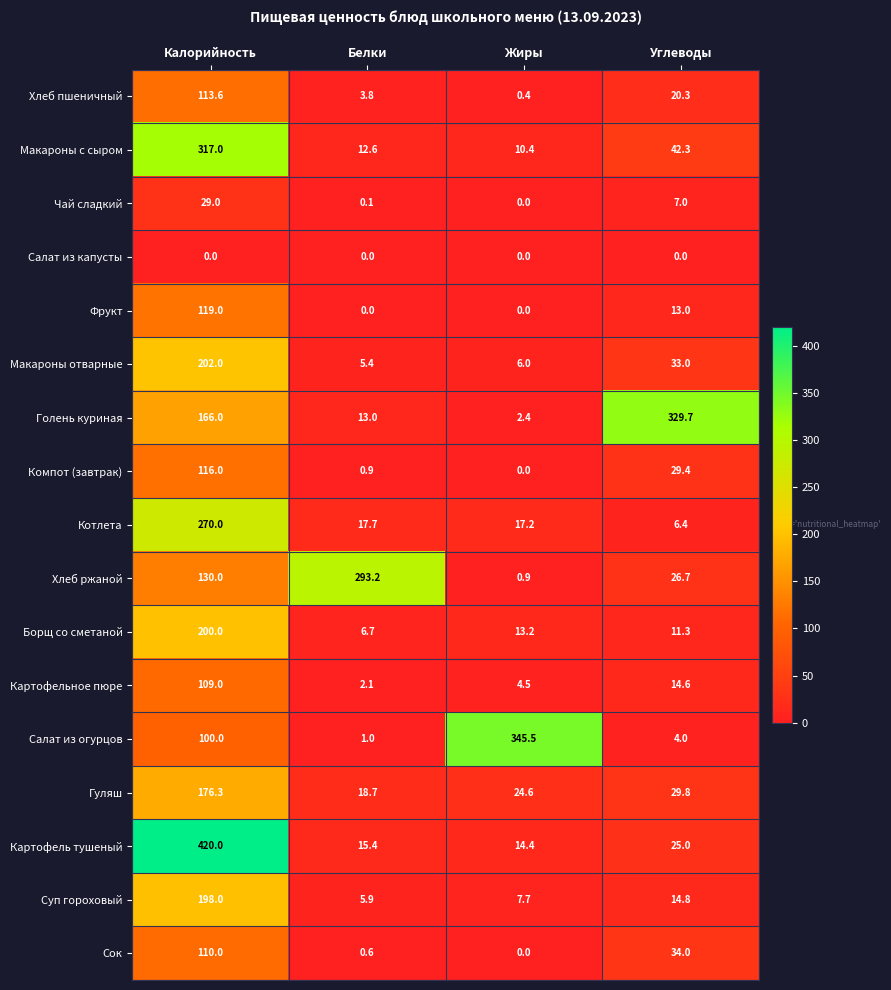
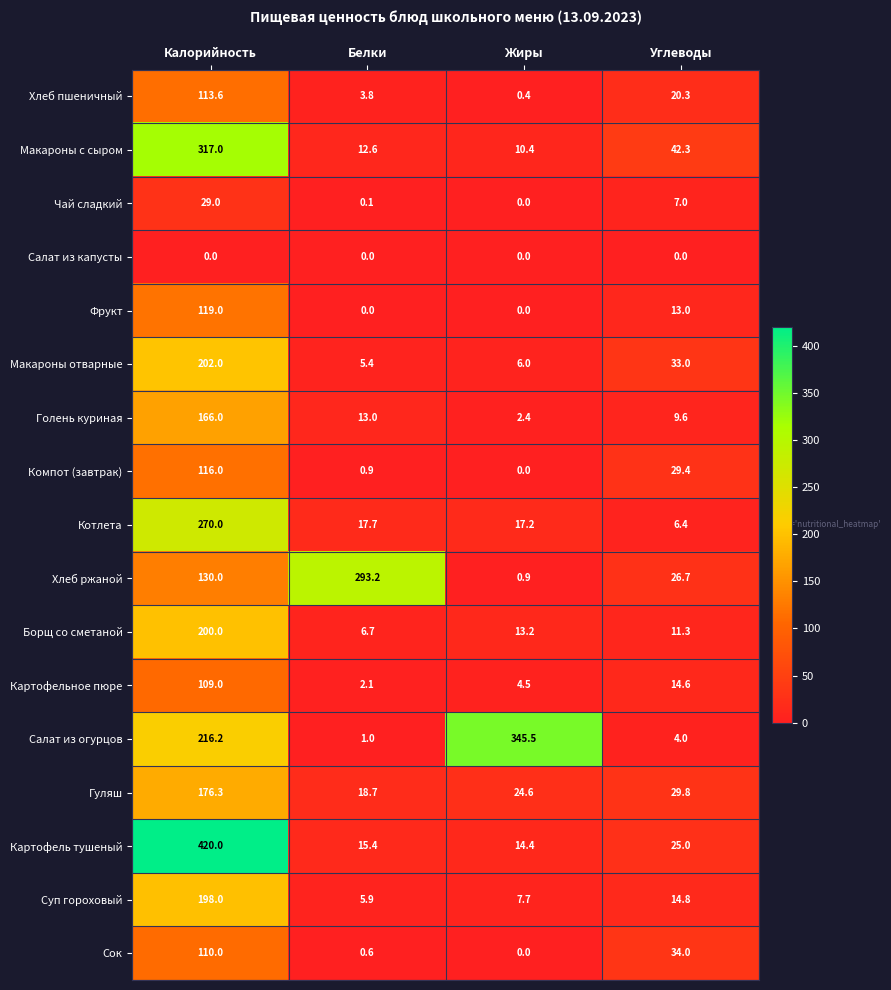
Голень куриная, Углеводы: 329.7 -> 9.6
Салат из огурцов, Калорийность: 100.0 -> 216.2
